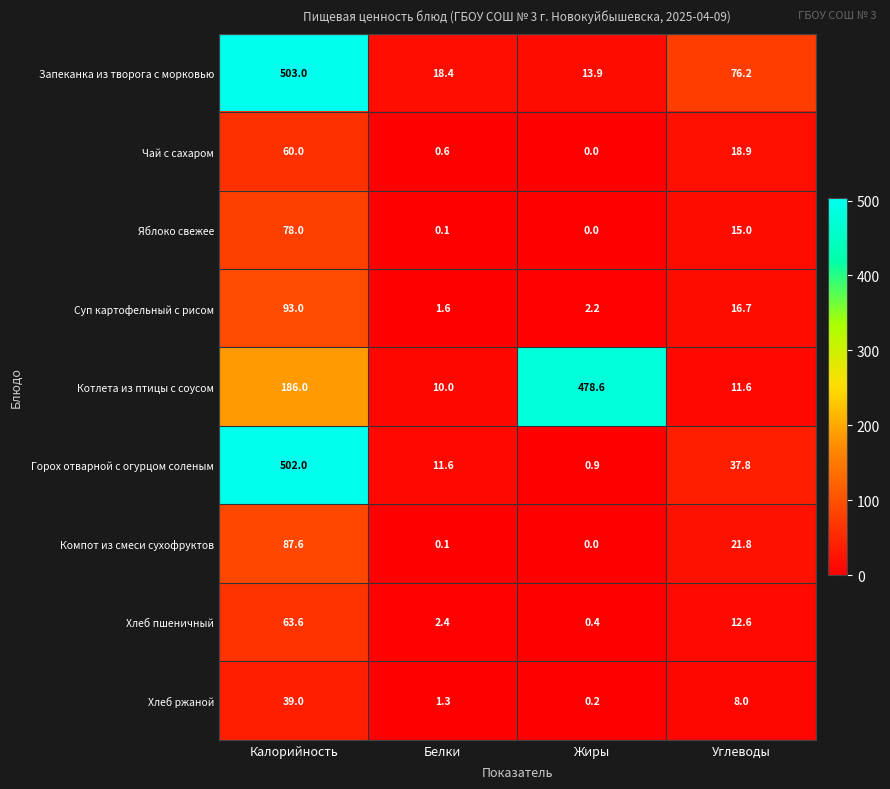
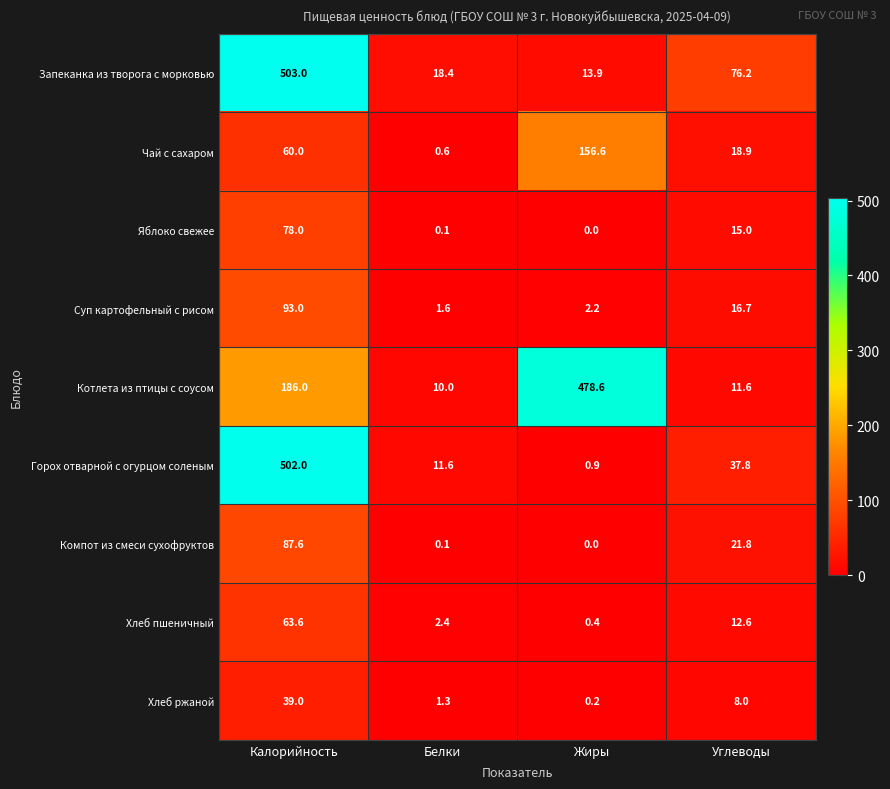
Чай с сахаром, Жиры: 0.0 -> 156.6
